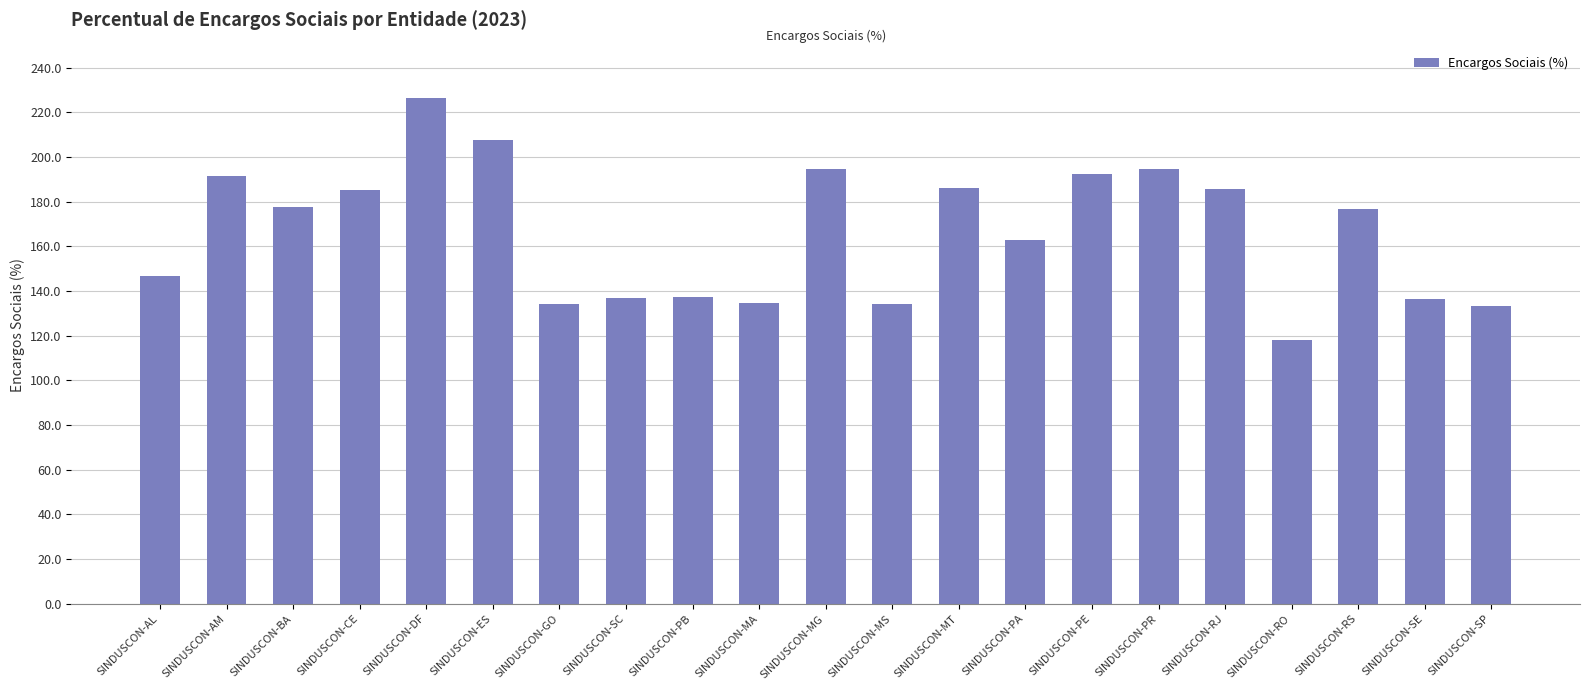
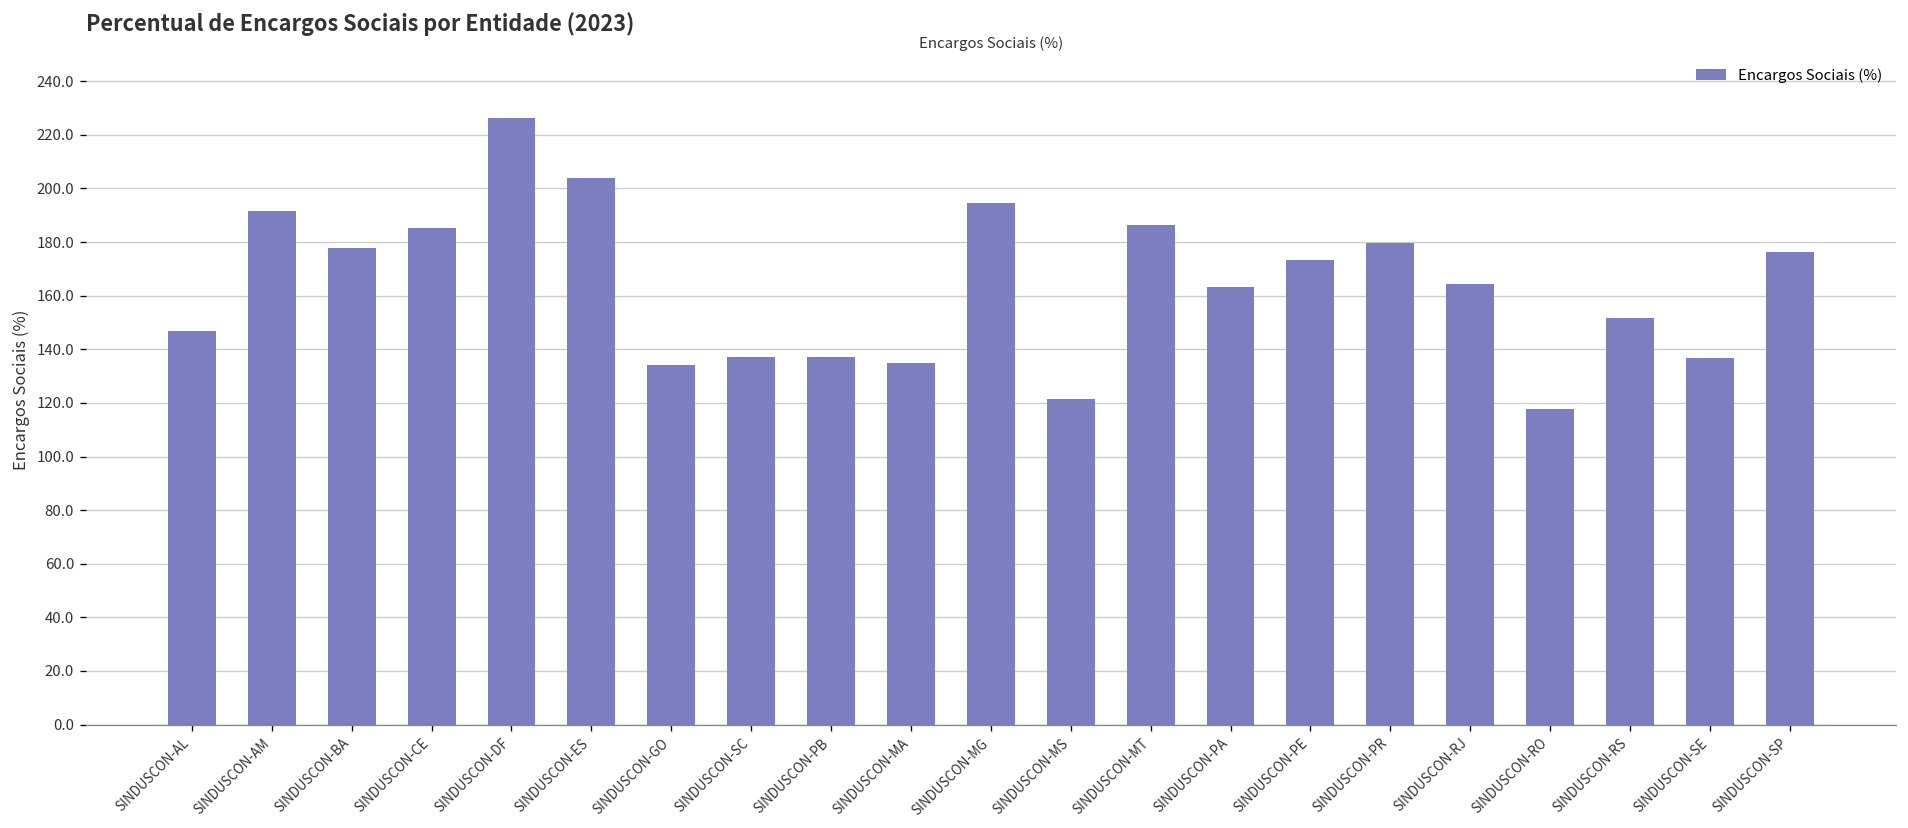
SINDUSCON-ES: 208 -> 204
SINDUSCON-MS: 134 -> 122
SINDUSCON-PE: 192 -> 173
SINDUSCON-PR: 195 -> 180
SINDUSCON-RJ: 186 -> 165
SINDUSCON-RS: 177 -> 152
SINDUSCON-SP: 133 -> 176
